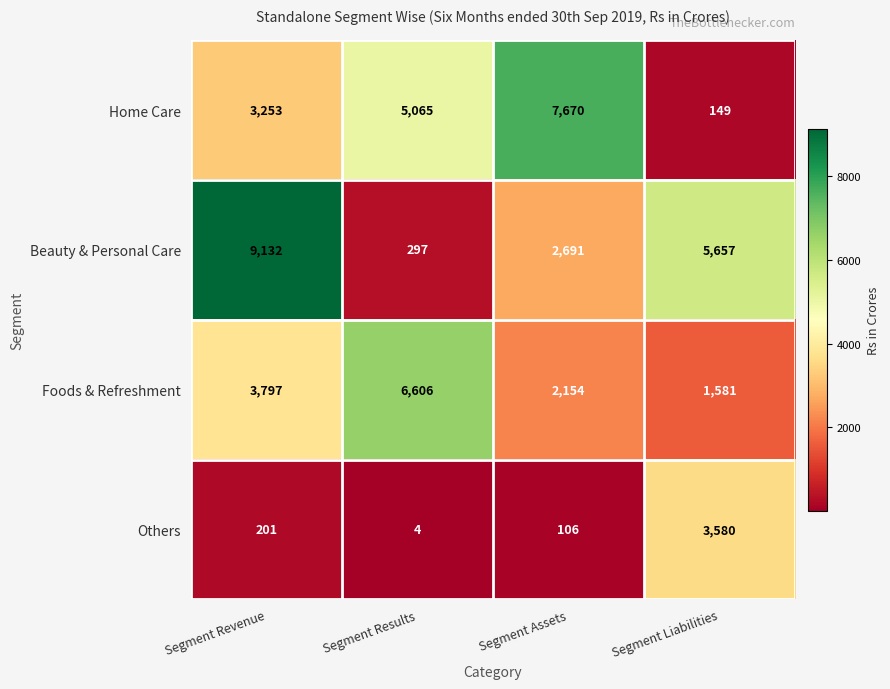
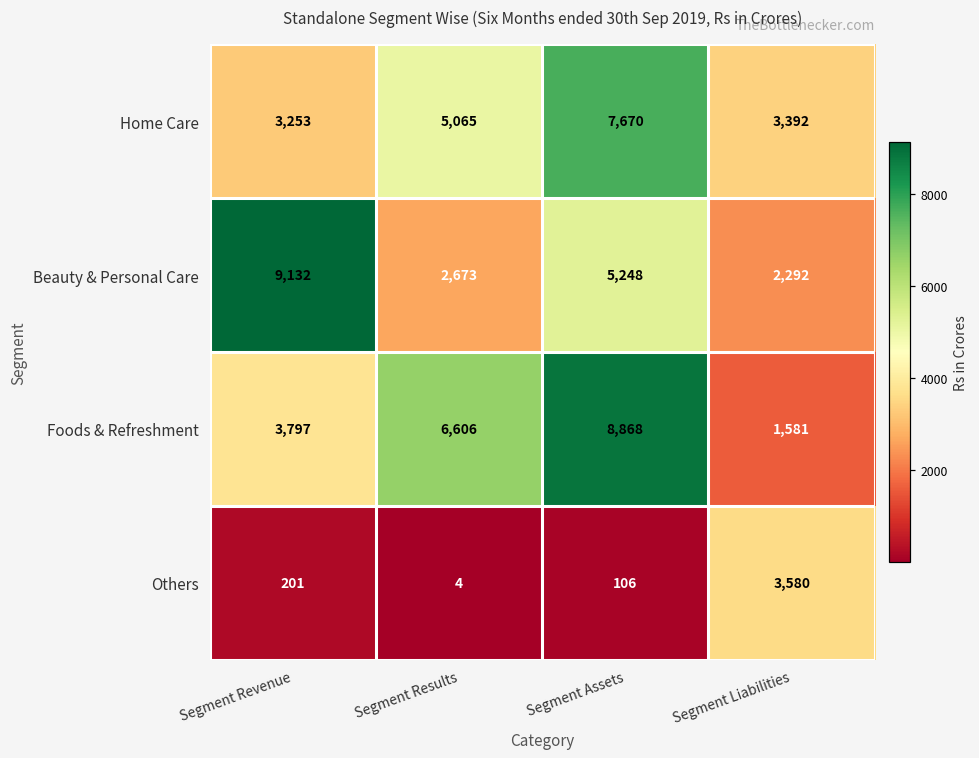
Home Care, Segment Liabilities: 149 -> 3,392
Beauty & Personal Care, Segment Results: 297 -> 2,673
Beauty & Personal Care, Segment Assets: 2,691 -> 5,248
Beauty & Personal Care, Segment Liabilities: 5,657 -> 2,292
Foods & Refreshment, Segment Assets: 2,154 -> 8,868
